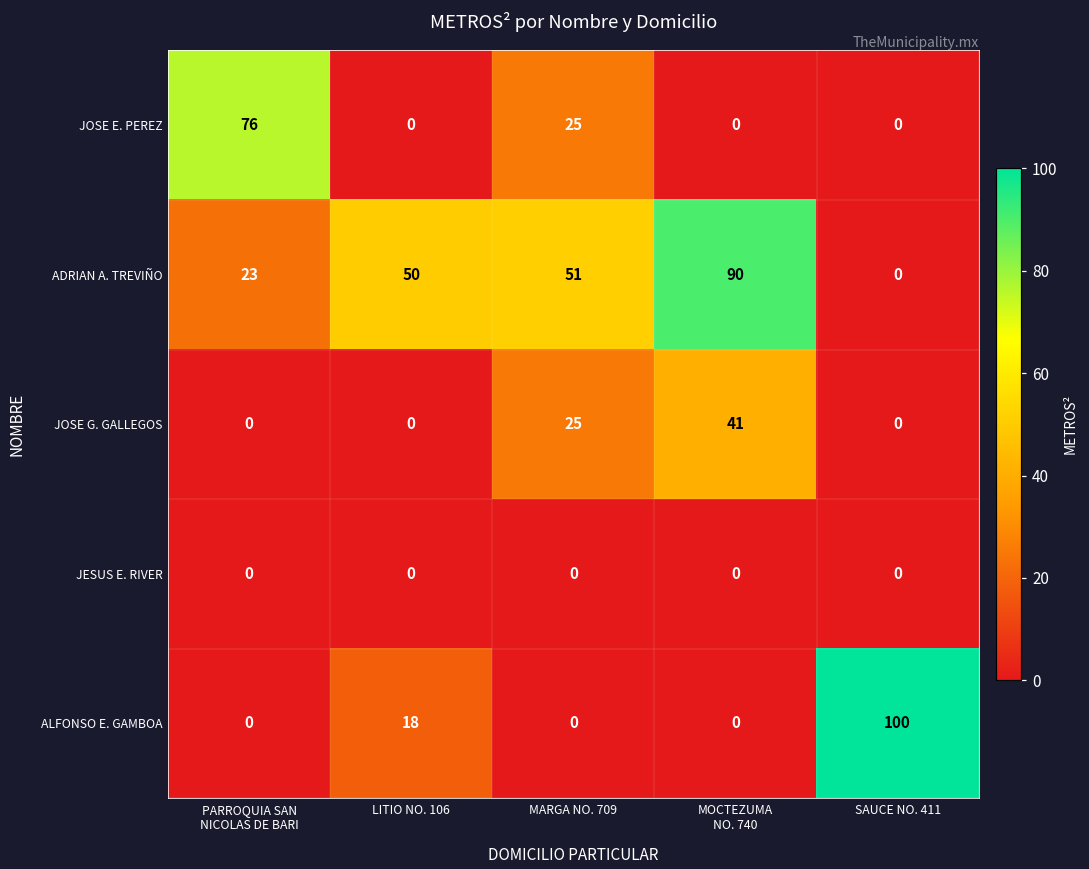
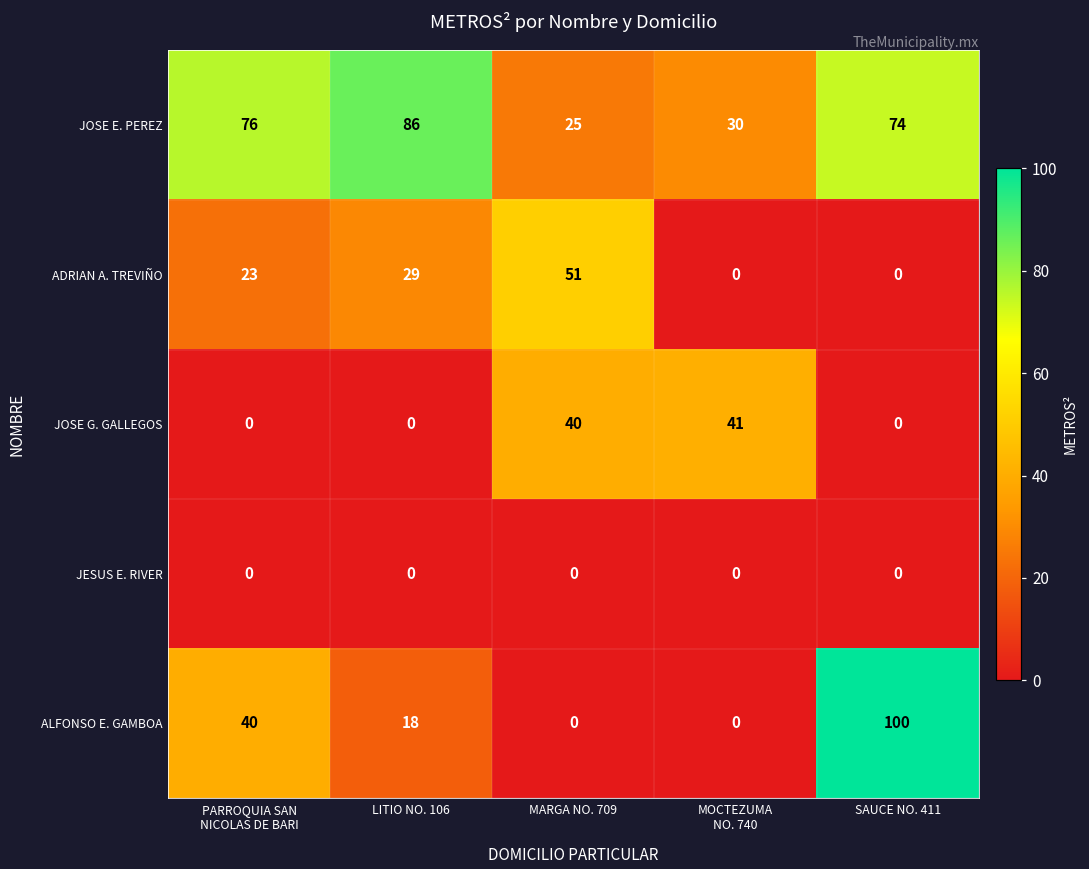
JOSE E. PEREZ, LITIO NO. 106: 0 -> 86
JOSE E. PEREZ, MOCTEZUMA NO. 740: 0 -> 30
JOSE E. PEREZ, SAUCE NO. 411: 0 -> 74
ADRIAN A. TREVIÑO, LITIO NO. 106: 50 -> 29
ADRIAN A. TREVIÑO, MOCTEZUMA NO. 740: 90 -> 0
JOSE G. GALLEGOS, MARGA NO. 709: 25 -> 40
ALFONSO E. GAMBOA, PARROQUIA SAN NICOLAS DE BARI: 0 -> 40
